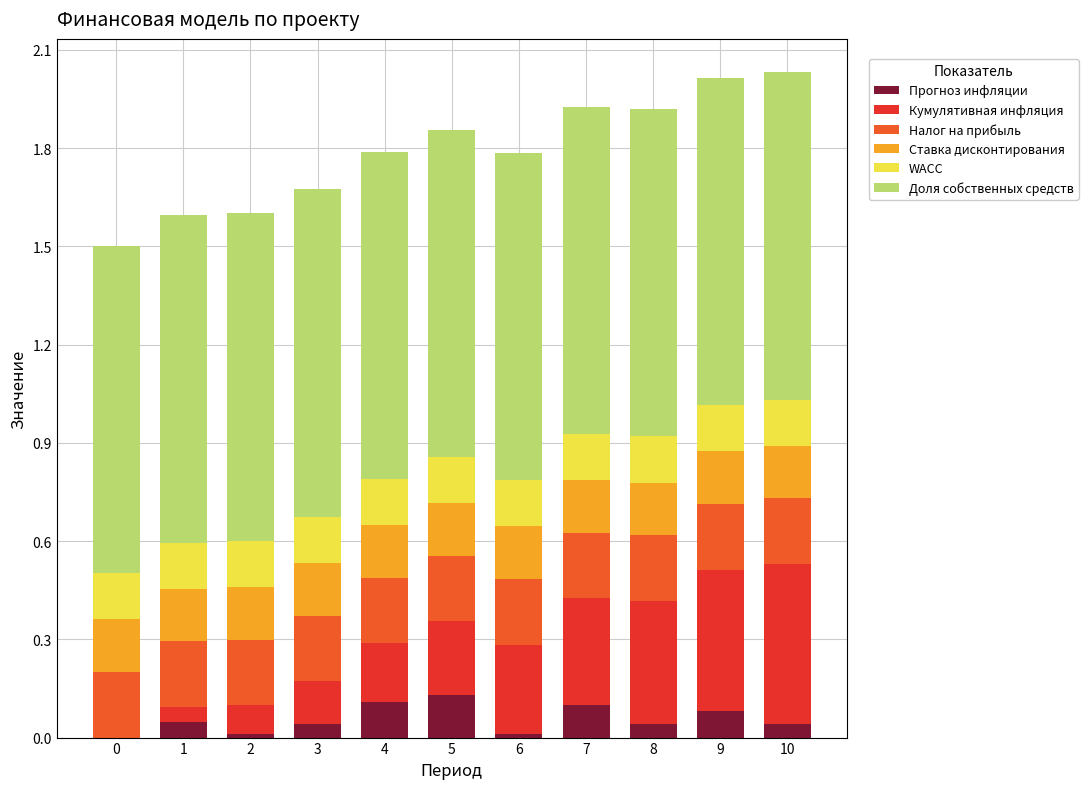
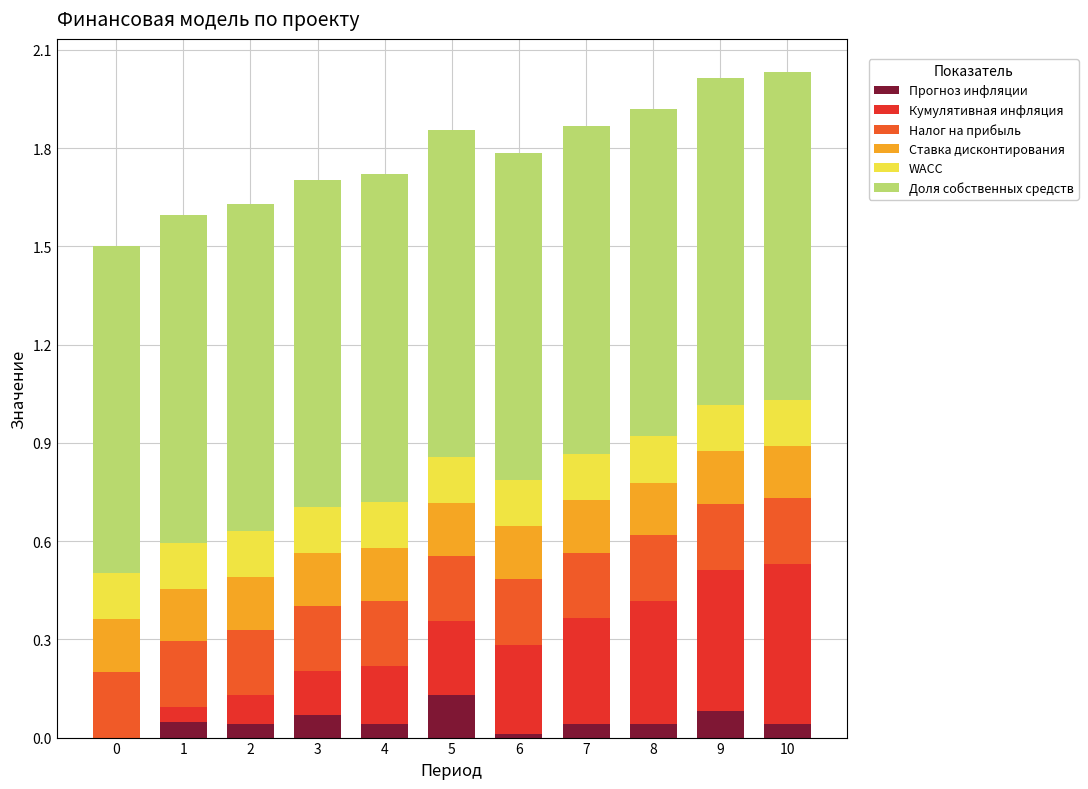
Прогноз инфляции, 2: 0.01 -> 0.04
Прогноз инфляции, 3: 0.04 -> 0.07
Прогноз инфляции, 4: 0.11 -> 0.04
Прогноз инфляции, 7: 0.10 -> 0.04
